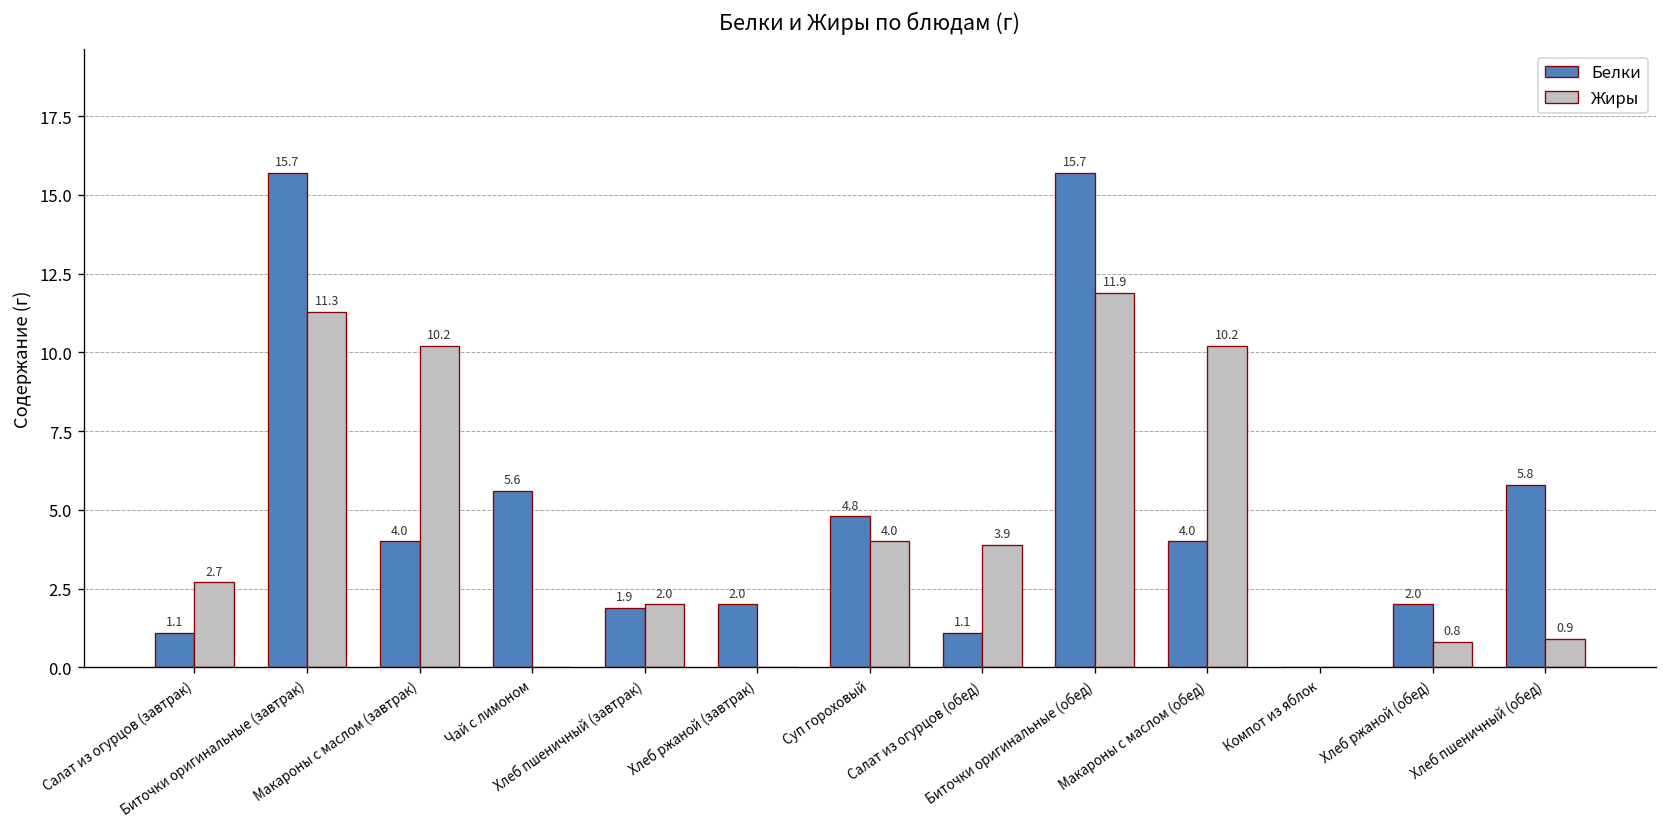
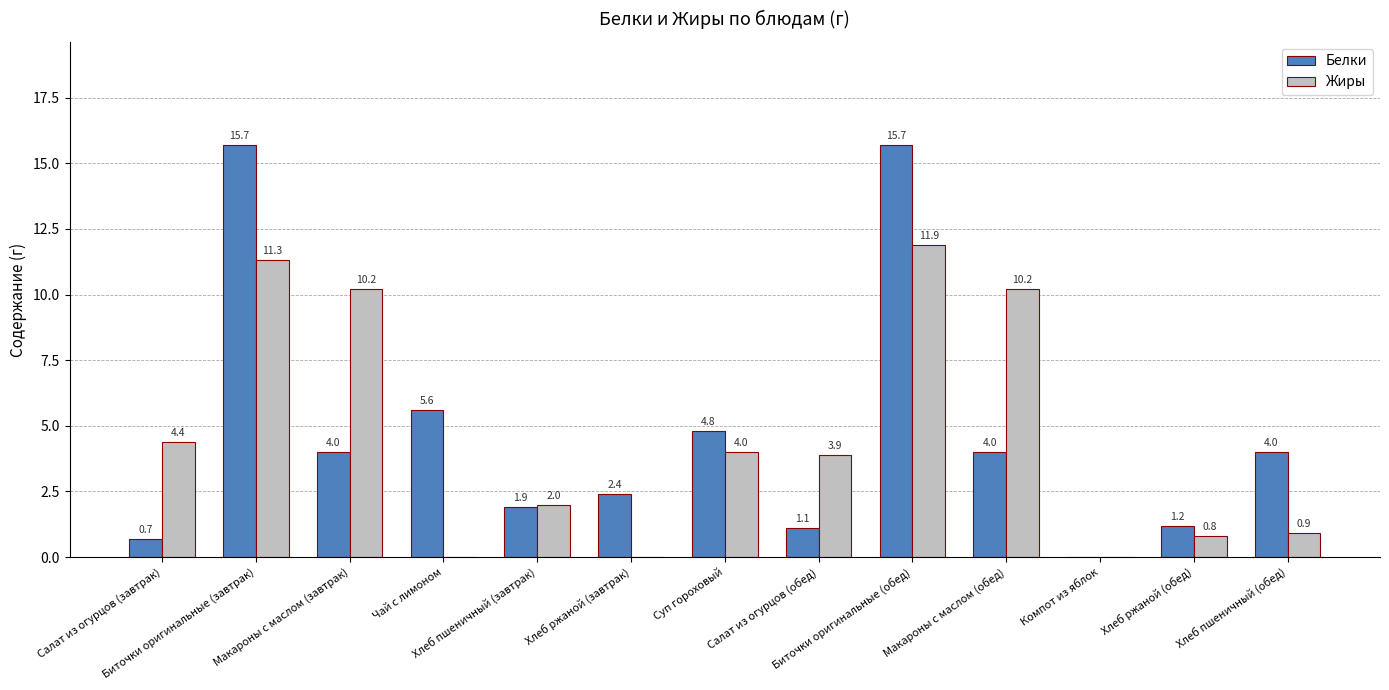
Белки, Салат из огурцов (завтрак): 1.1 -> 0.7
Жиры, Салат из огурцов (завтрак): 2.7 -> 4.4
Белки, Хлеб ржаной (завтрак): 2.0 -> 2.4
Белки, Хлеб ржаной (обед): 2.0 -> 1.2
Белки, Хлеб пшеничный (обед): 5.8 -> 4.0
